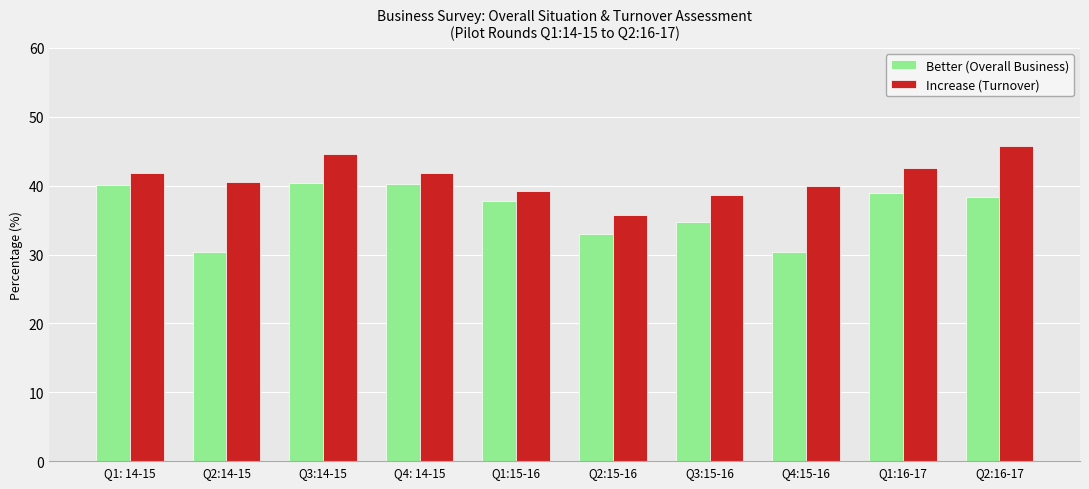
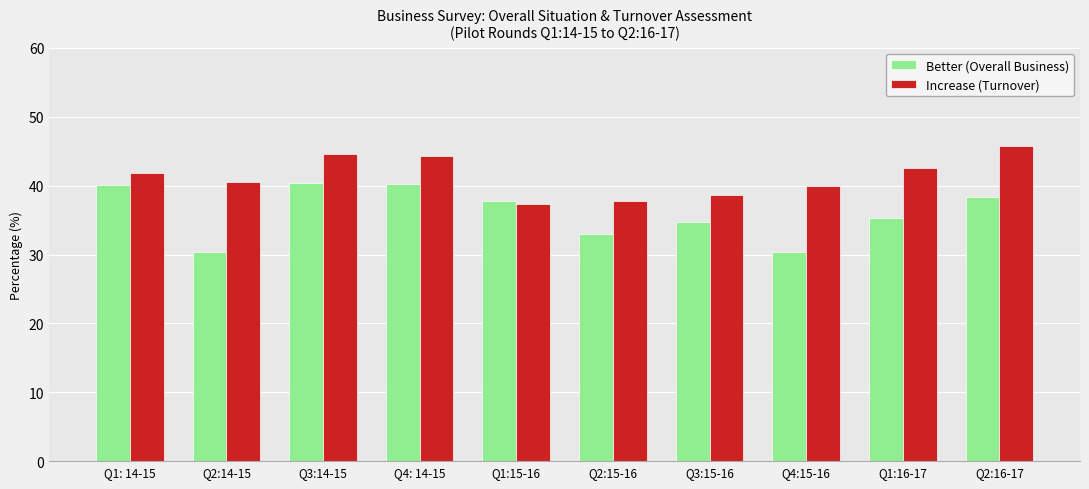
Increase (Turnover), Q4: 14-15: 42 -> 44
Increase (Turnover), Q1:15-16: 39 -> 37
Increase (Turnover), Q2:15-16: 36 -> 38
Better (Overall Business), Q1:16-17: 39 -> 35
